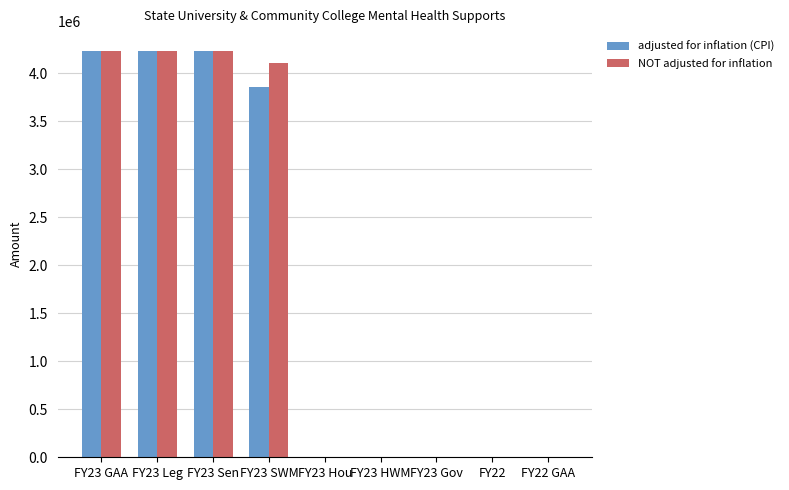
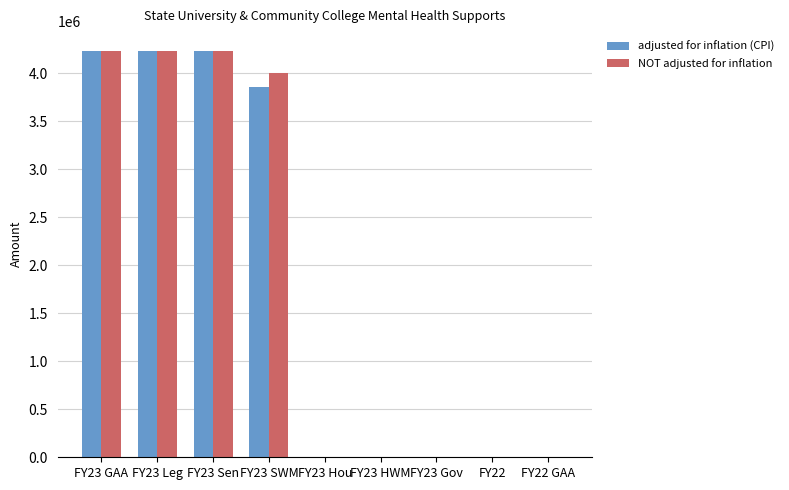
NOT adjusted for inflation, FY23 SWM: 4100000 -> 4000000
